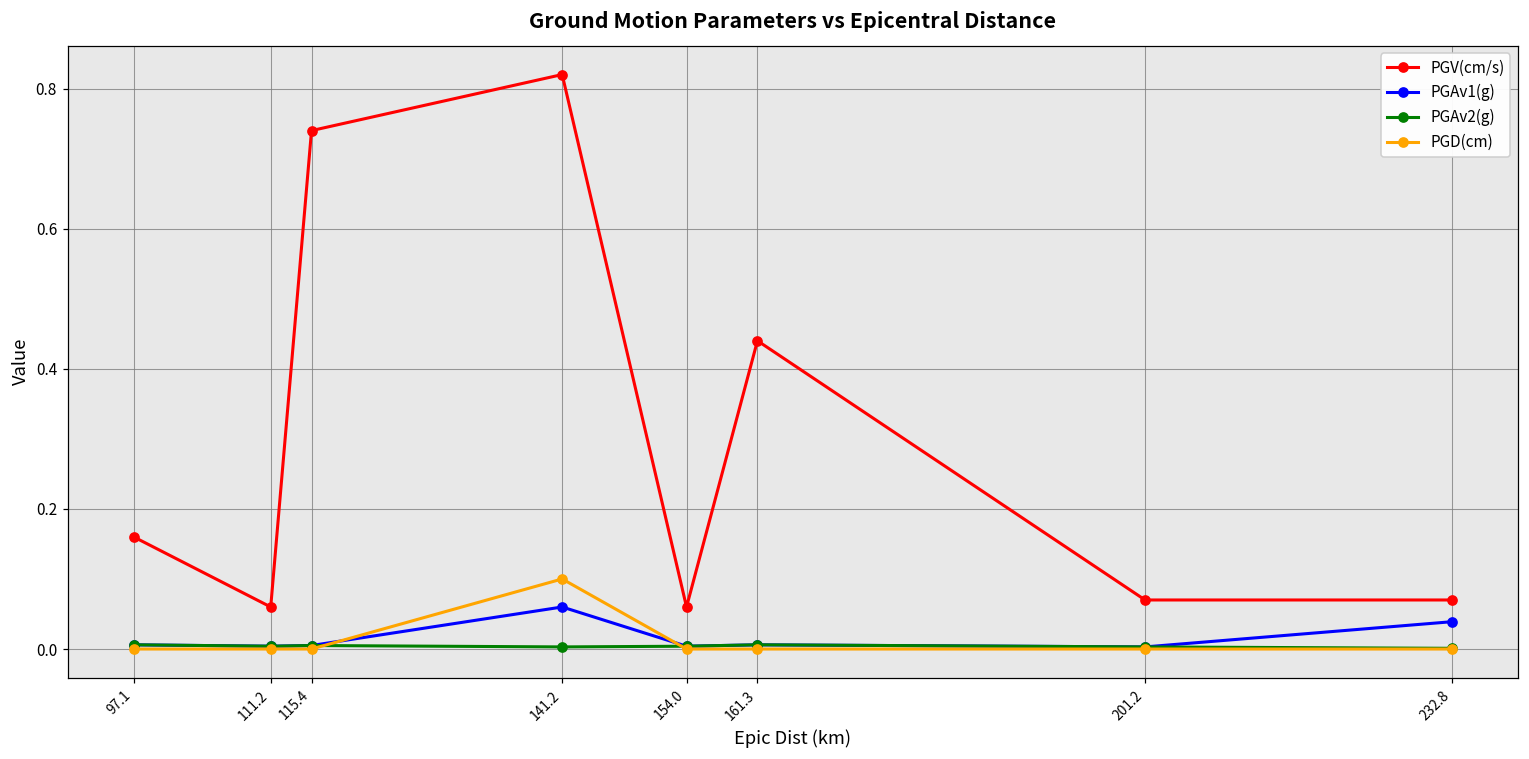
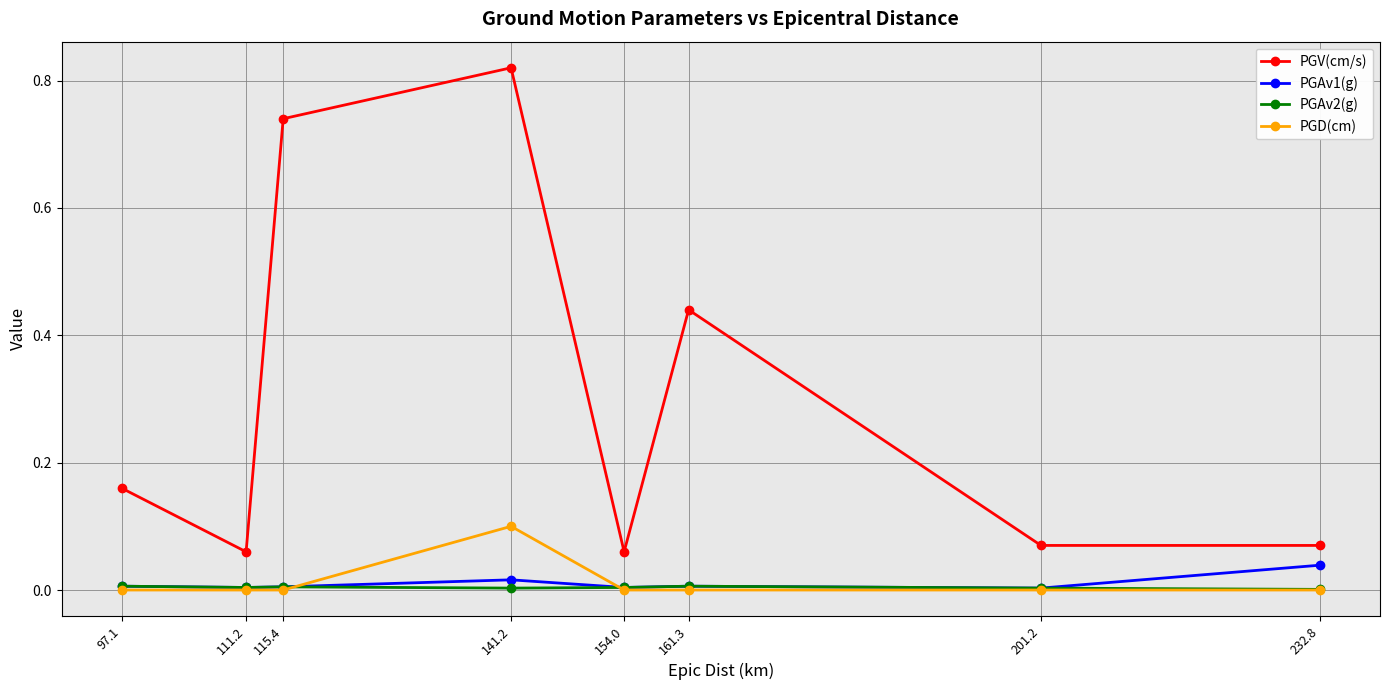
PGAv1(g), 141.2: 0.06 -> 0.02
